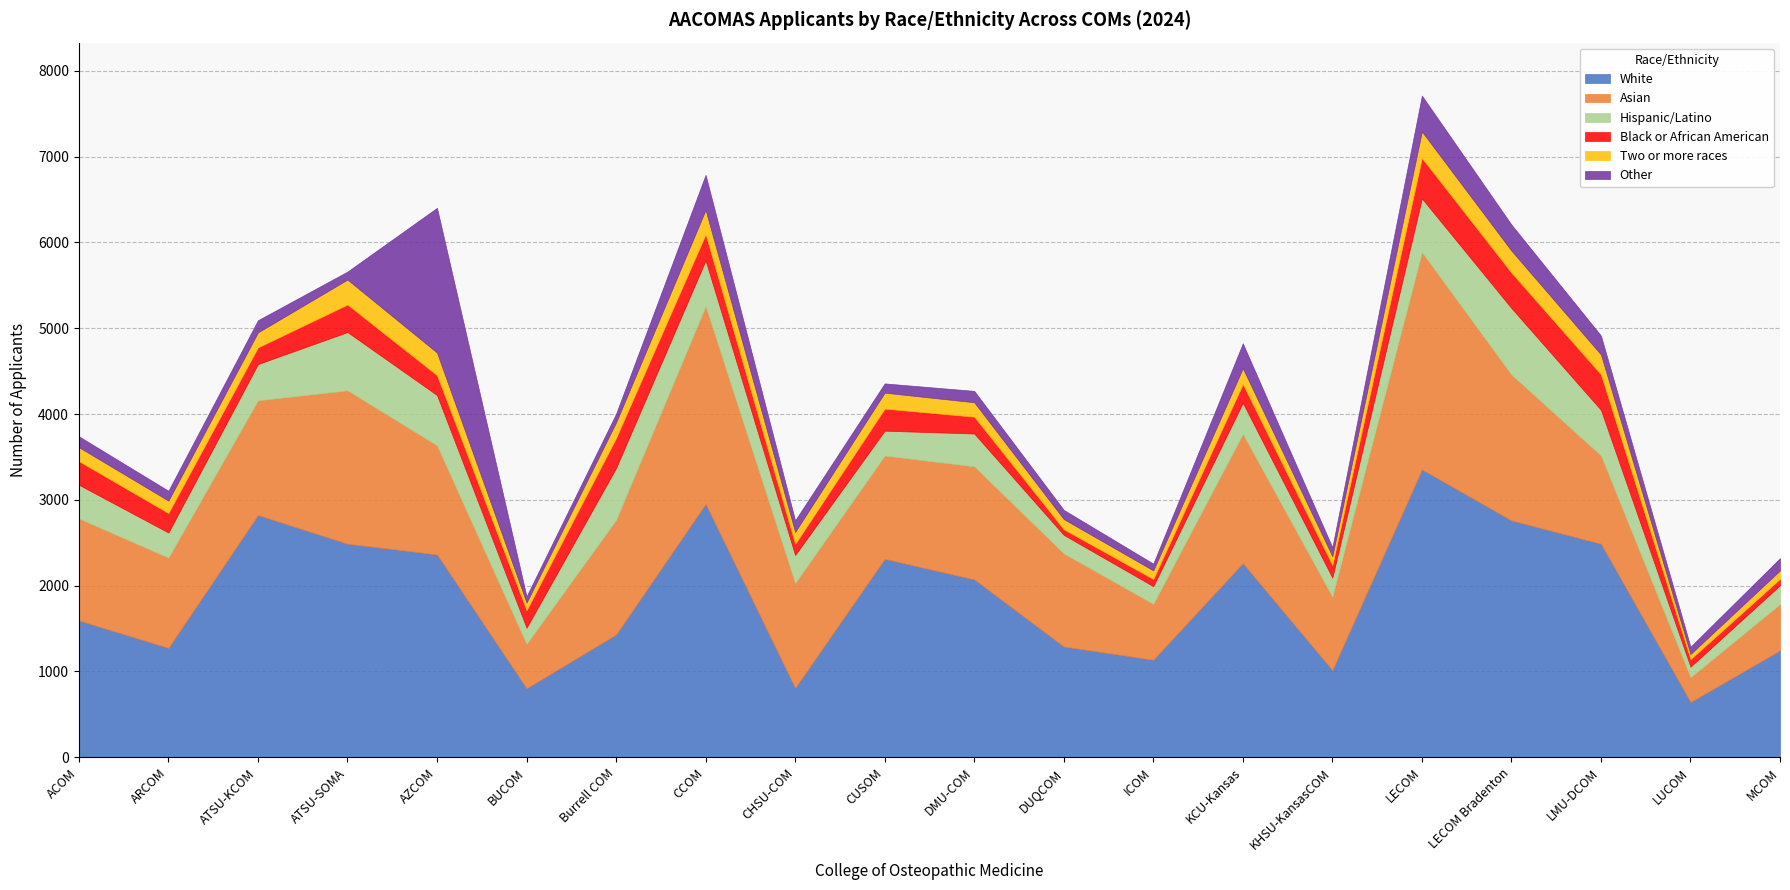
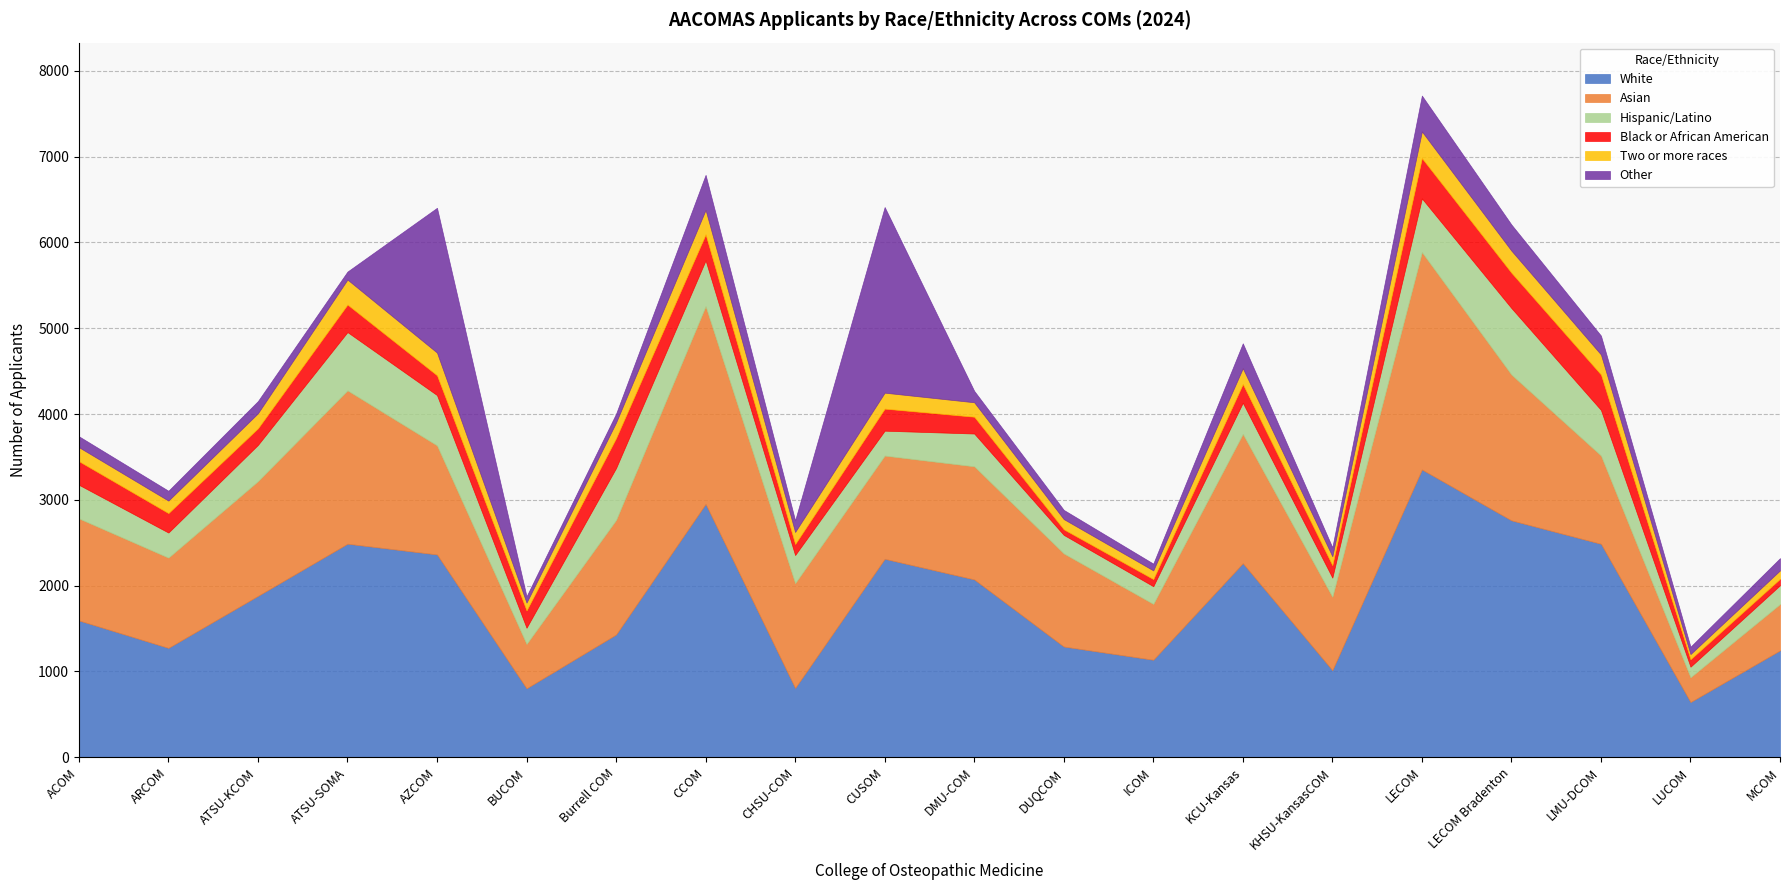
White, ATSU-KCOM: 2800 -> 1900
Other, CUSOM: 100 -> 2200
